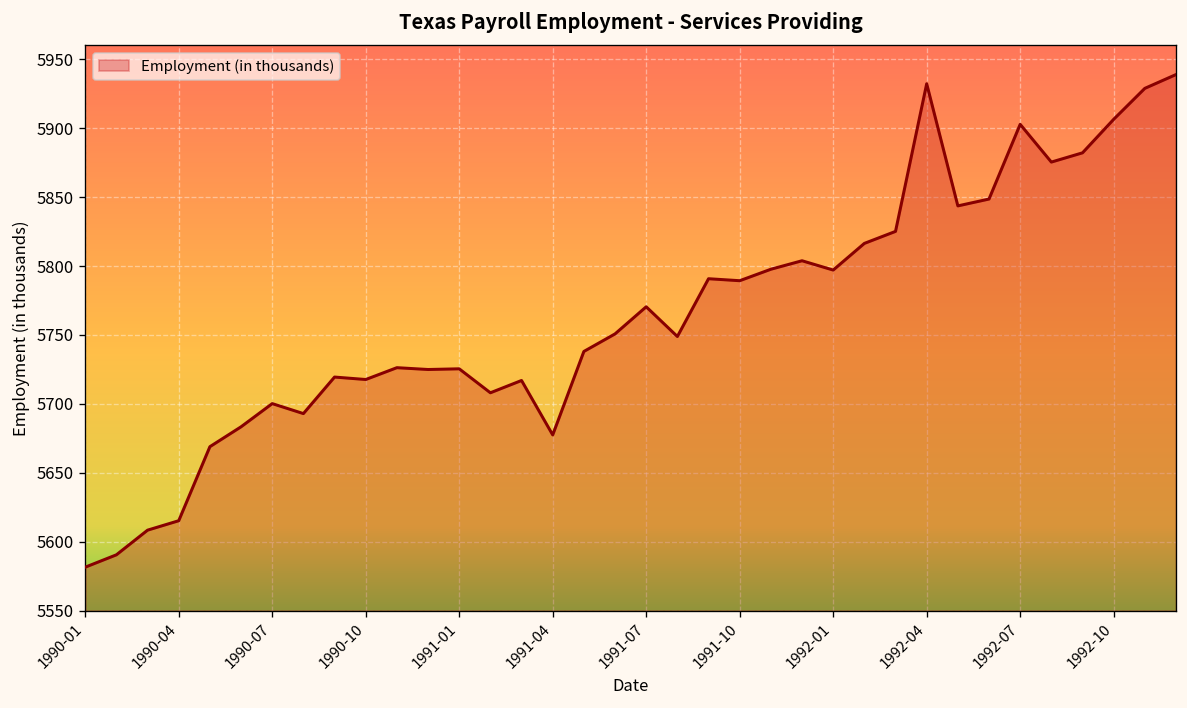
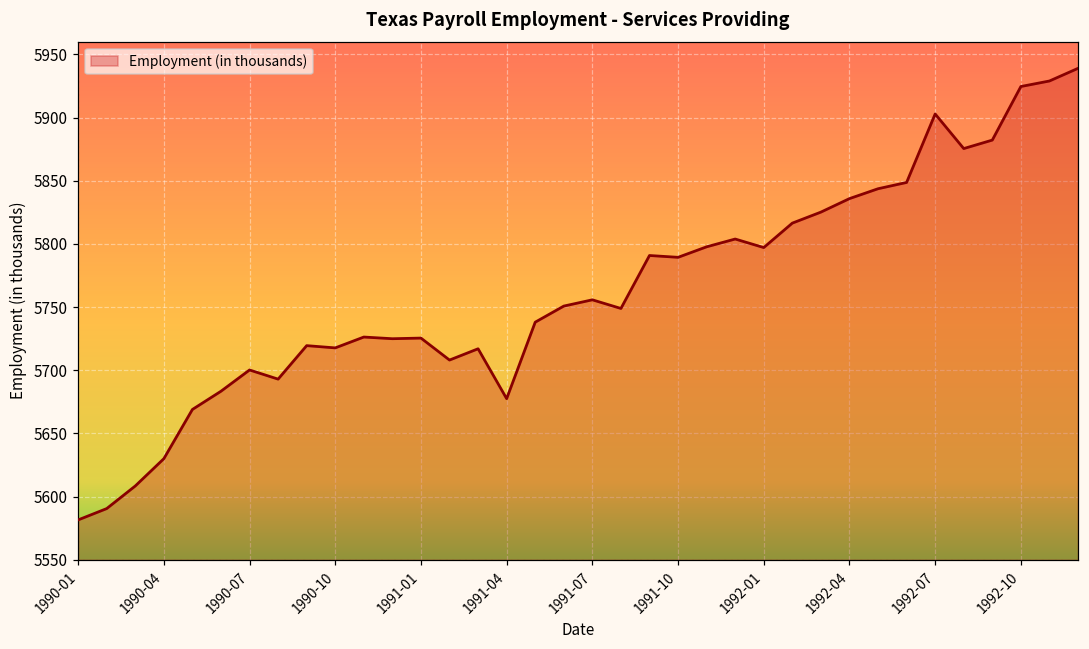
1990-04: 5615 -> 5630
1991-07: 5770 -> 5756
1992-04: 5932 -> 5836
1992-10: 5906 -> 5925
